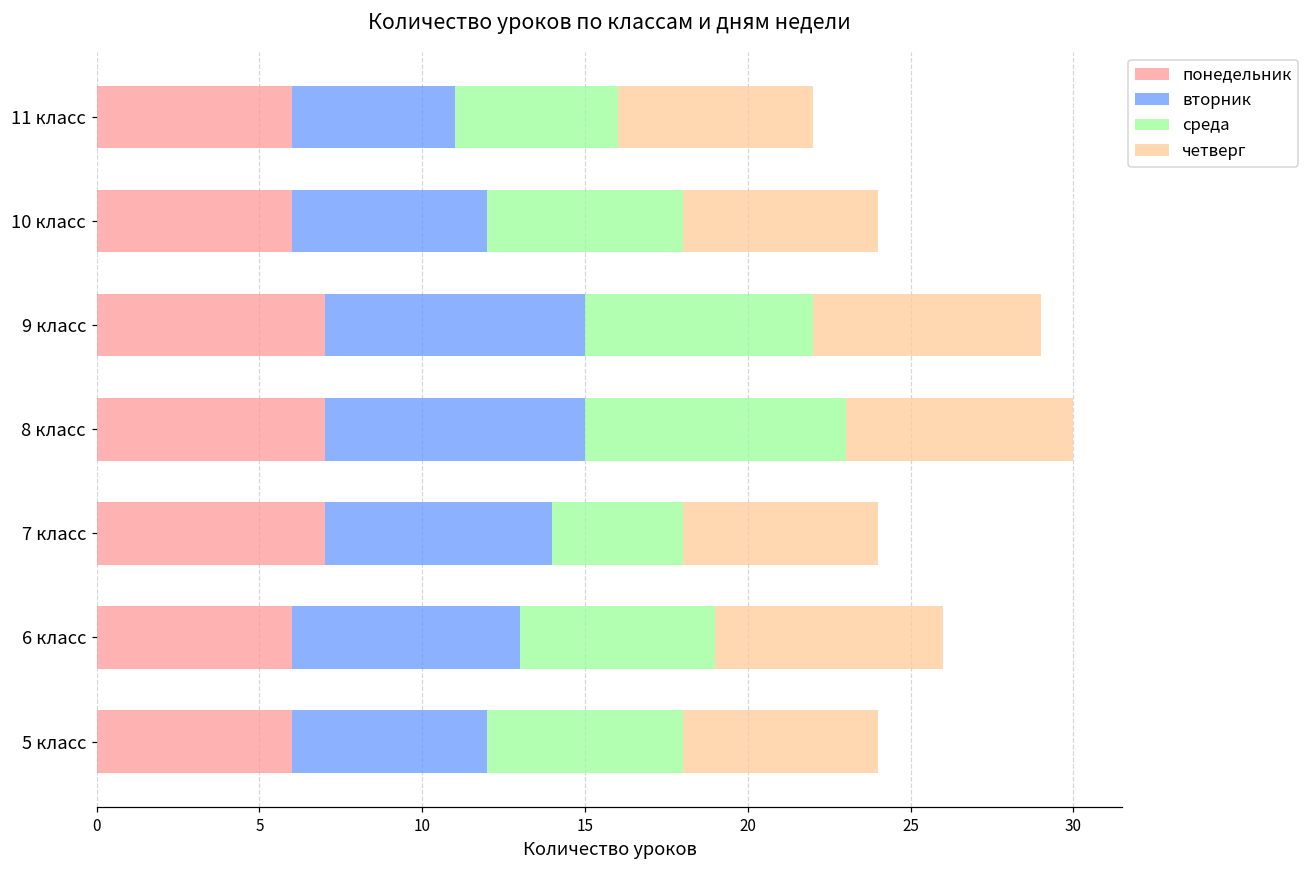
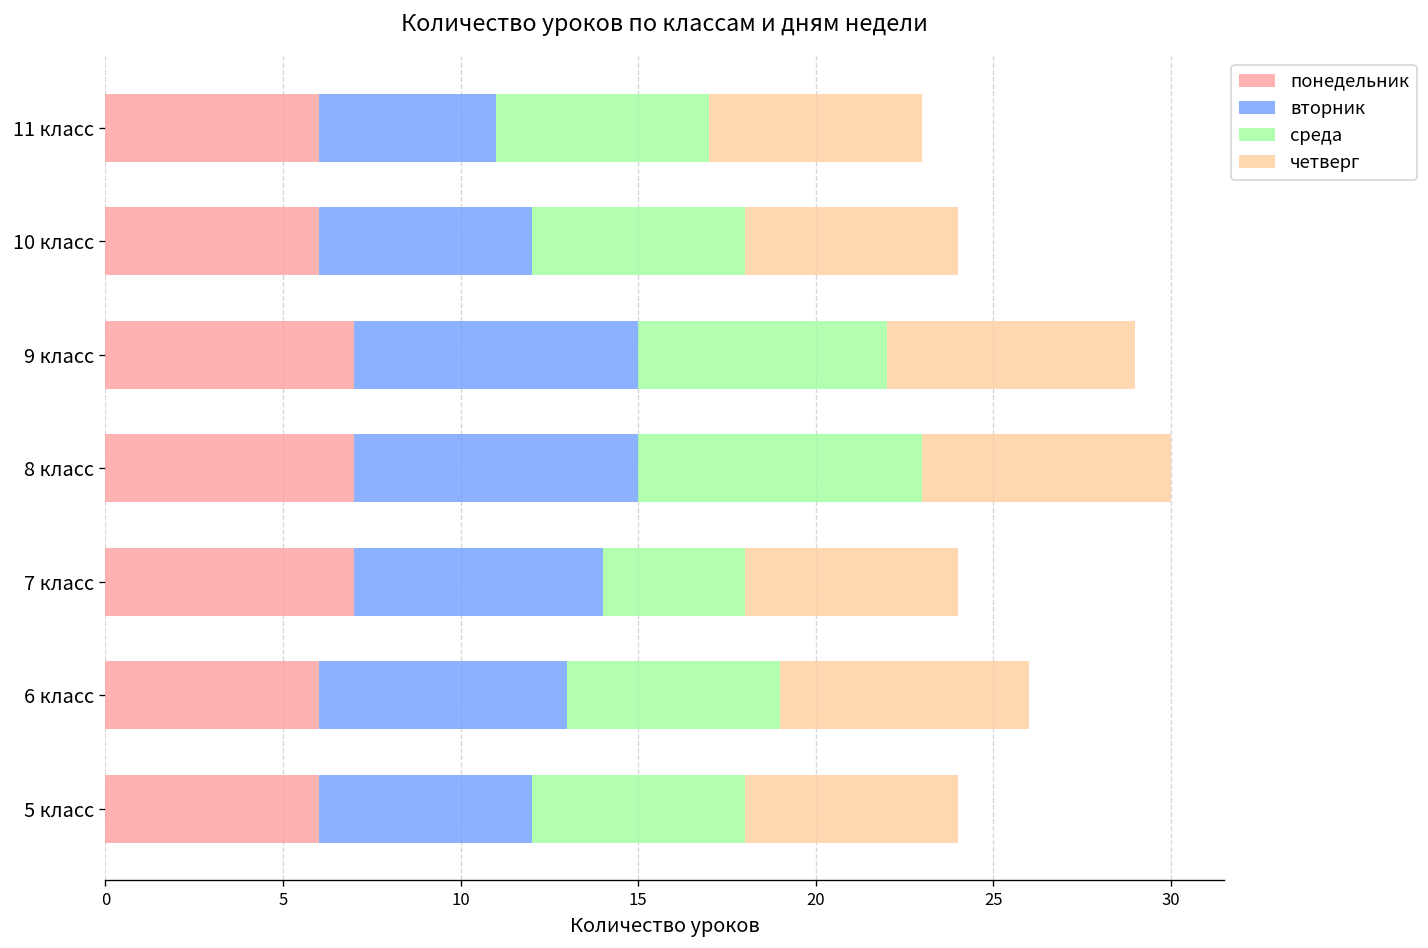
среда, 11 класс: 5 -> 6
